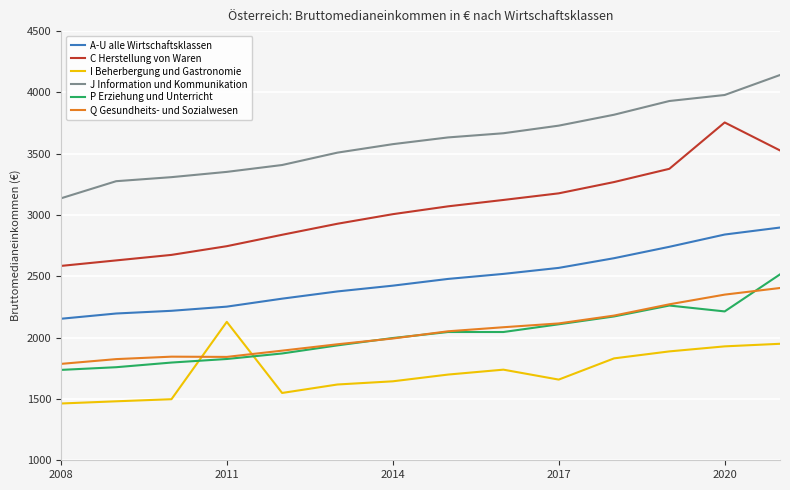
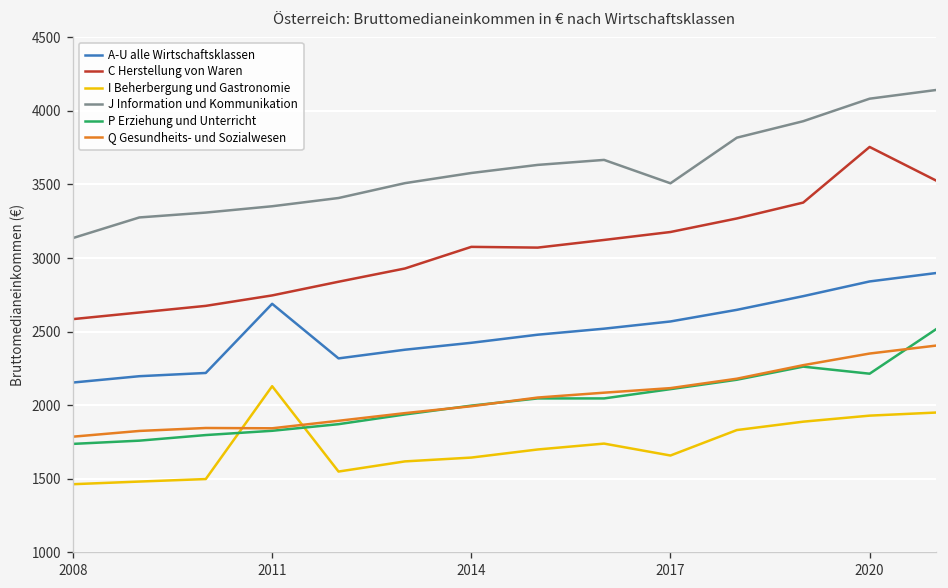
A-U alle Wirtschaftsklassen, 2011: 2250 -> 2690
C Herstellung von Waren, 2014: 3010 -> 3080
J Information und Kommunikation, 2017: 3730 -> 3510
J Information und Kommunikation, 2020: 3980 -> 4080
